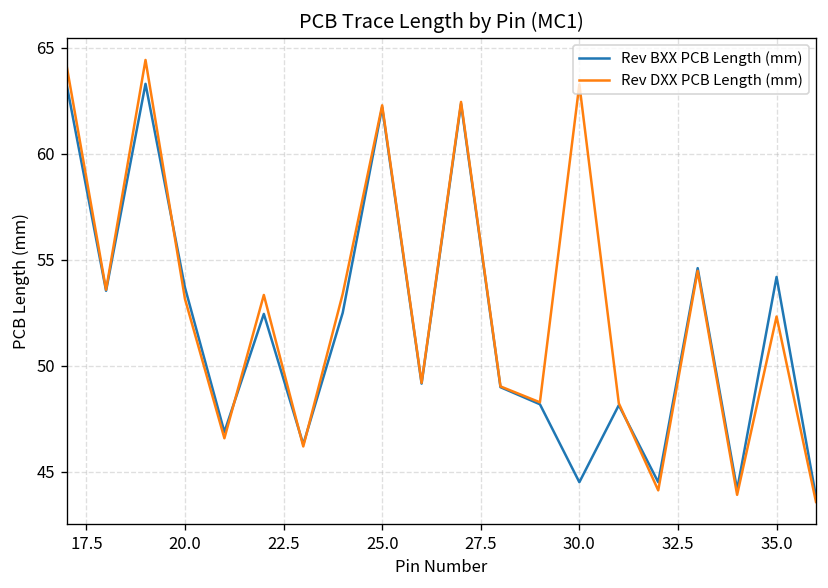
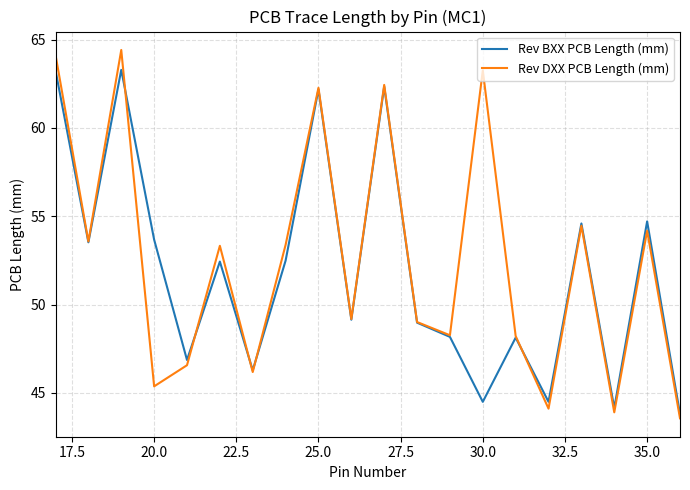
Rev DXX PCB Length (mm), 20.0: 53.1 -> 45.4
Rev BXX PCB Length (mm), 35.0: 54.2 -> 54.7
Rev DXX PCB Length (mm), 35.0: 52.3 -> 54.2
